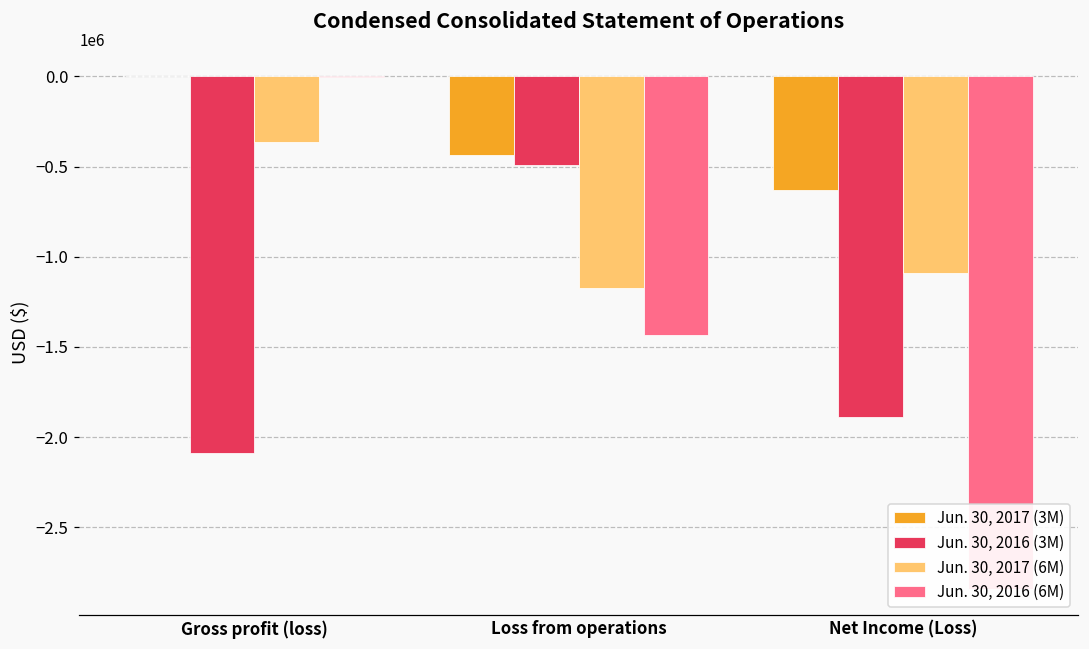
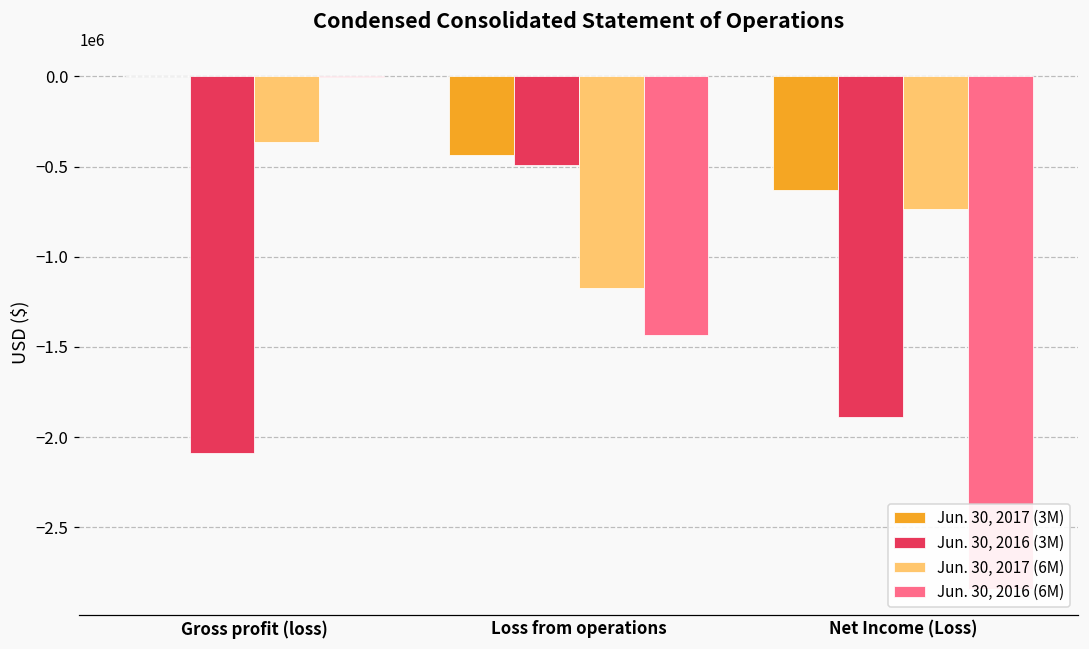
Jun. 30, 2017 (6M), Net Income (Loss): -1090000 -> -730000
